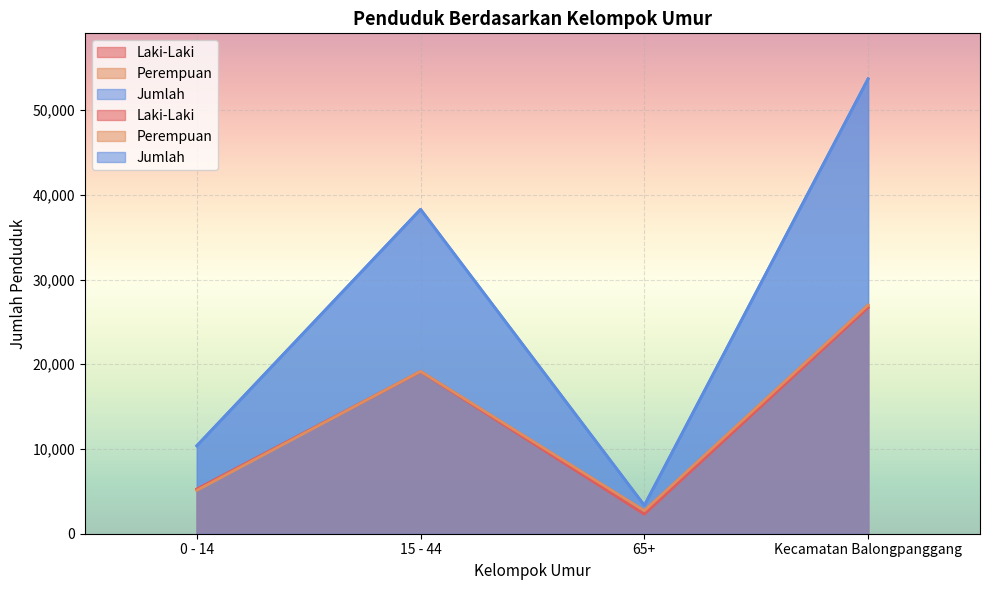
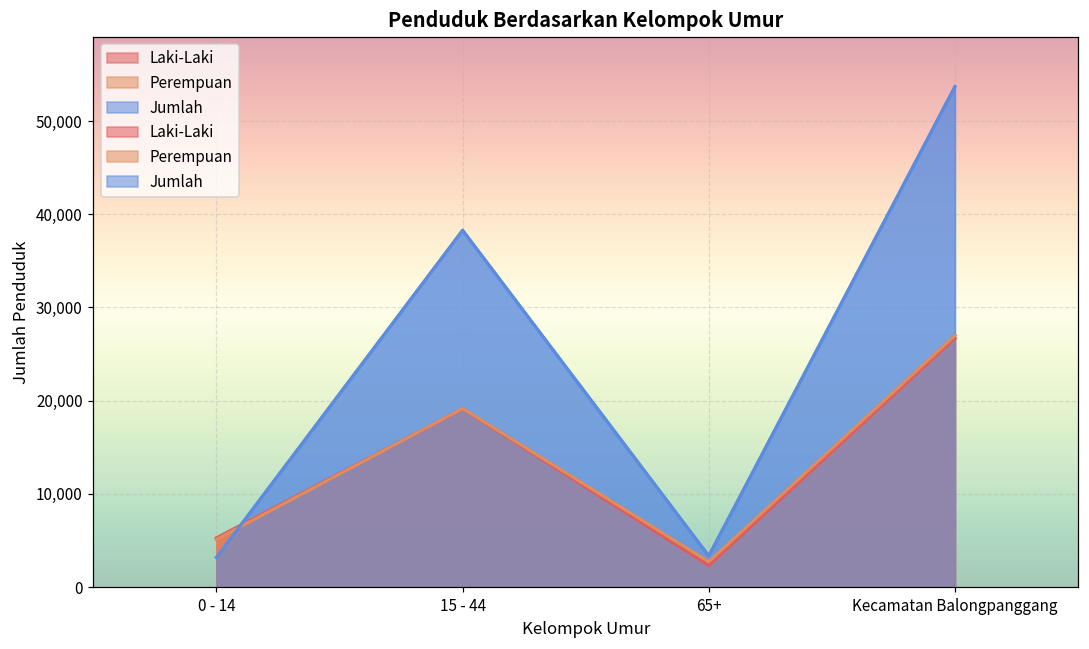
Jumlah, 0 - 14: 10,000 -> 3,000
